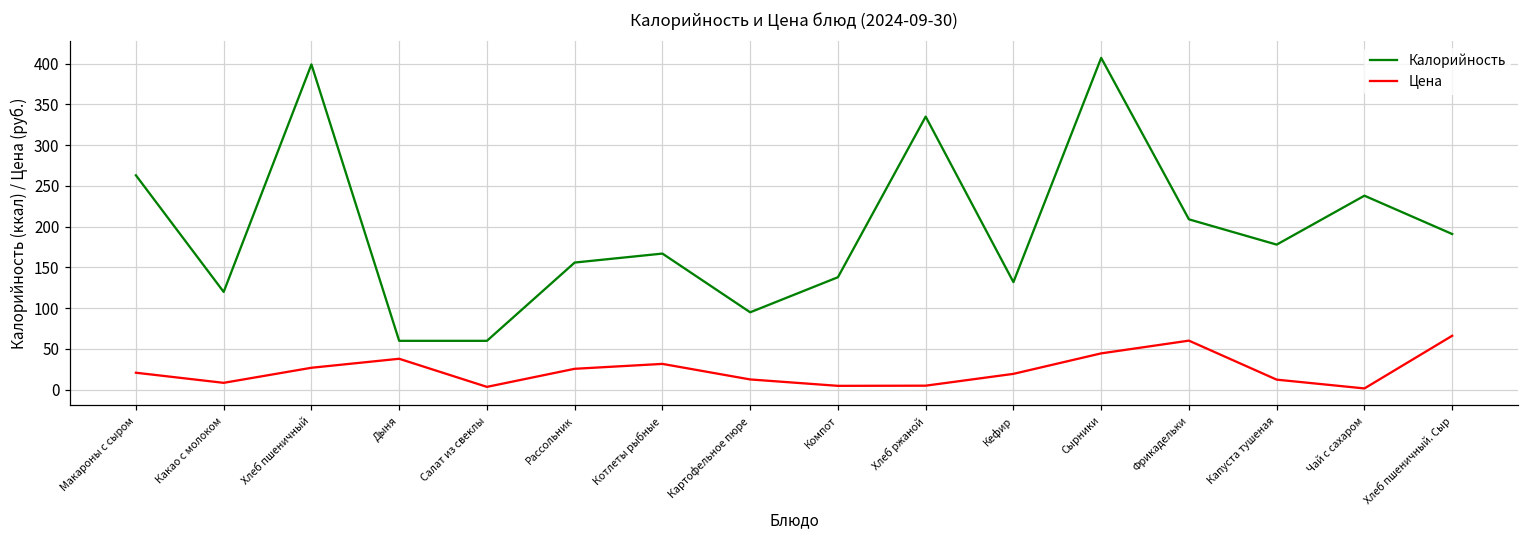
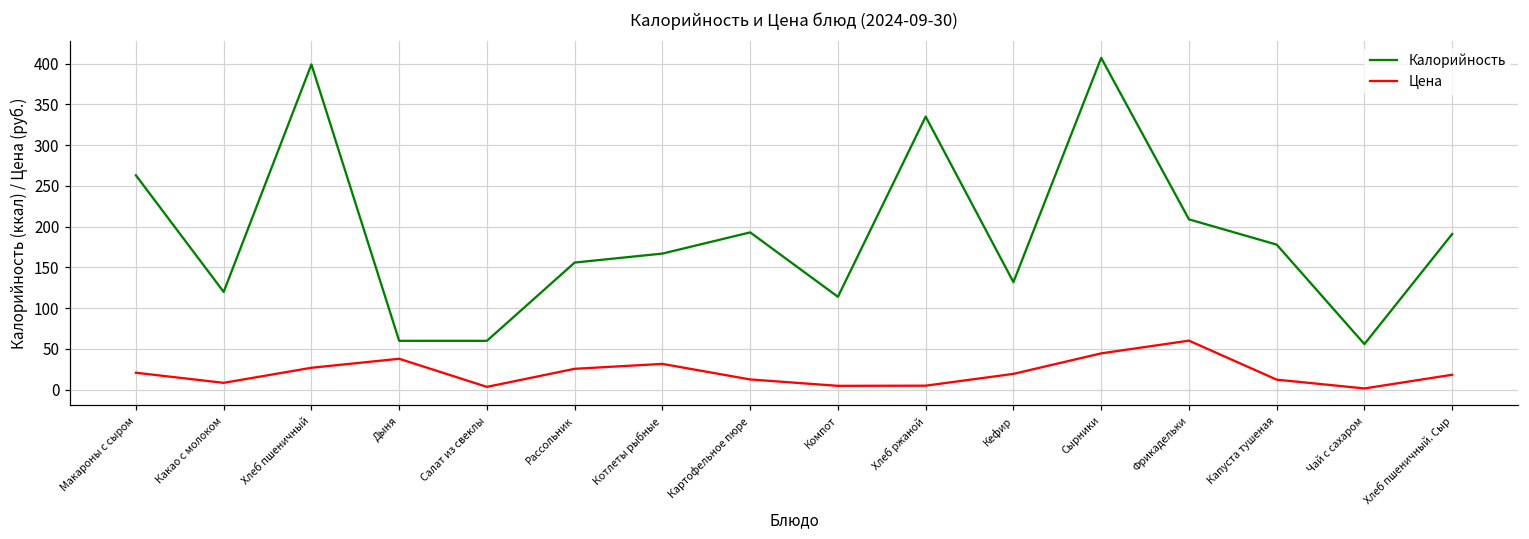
Калорийность, Картофельное пюре: 100 -> 190
Калорийность, Компот: 140 -> 110
Калорийность, Чай с сахаром: 240 -> 60
Цена, Хлеб пшеничный. Сыр: 70 -> 20
